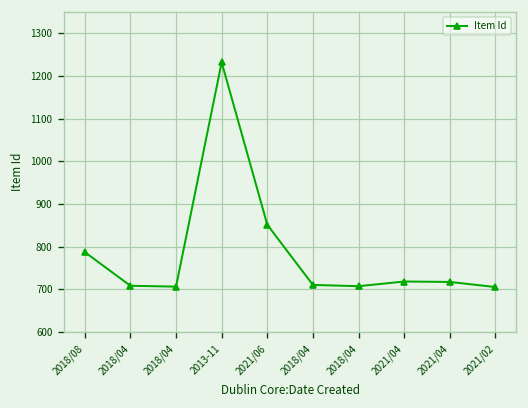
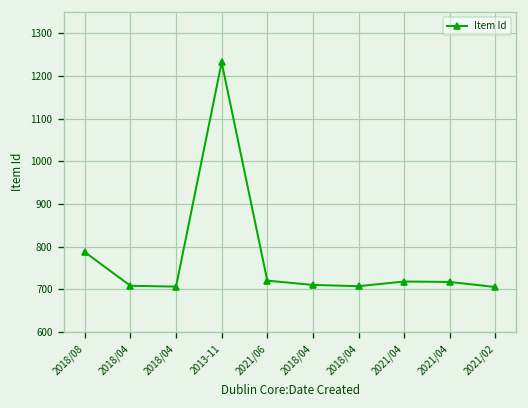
2021/06: 850 -> 720
